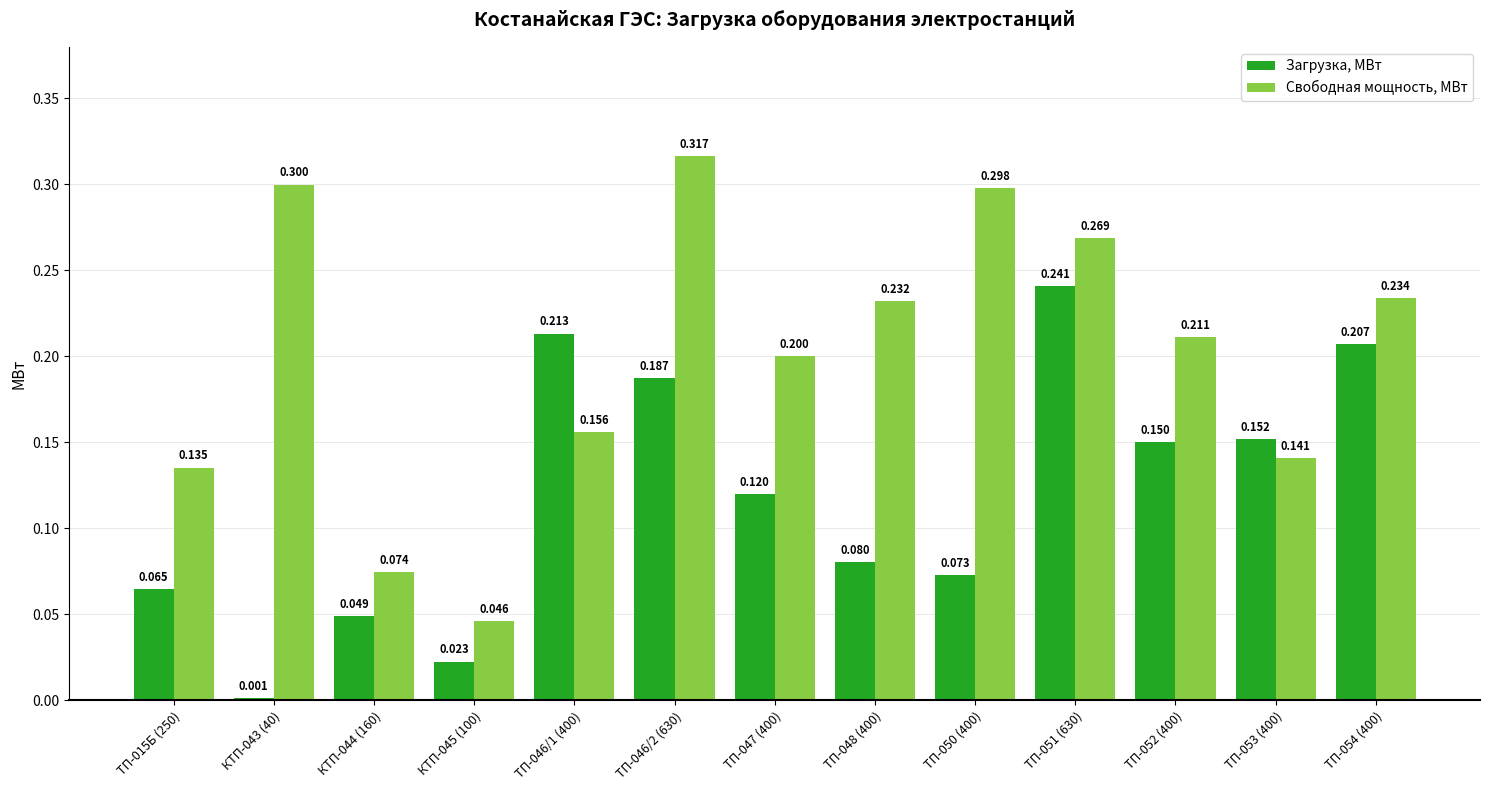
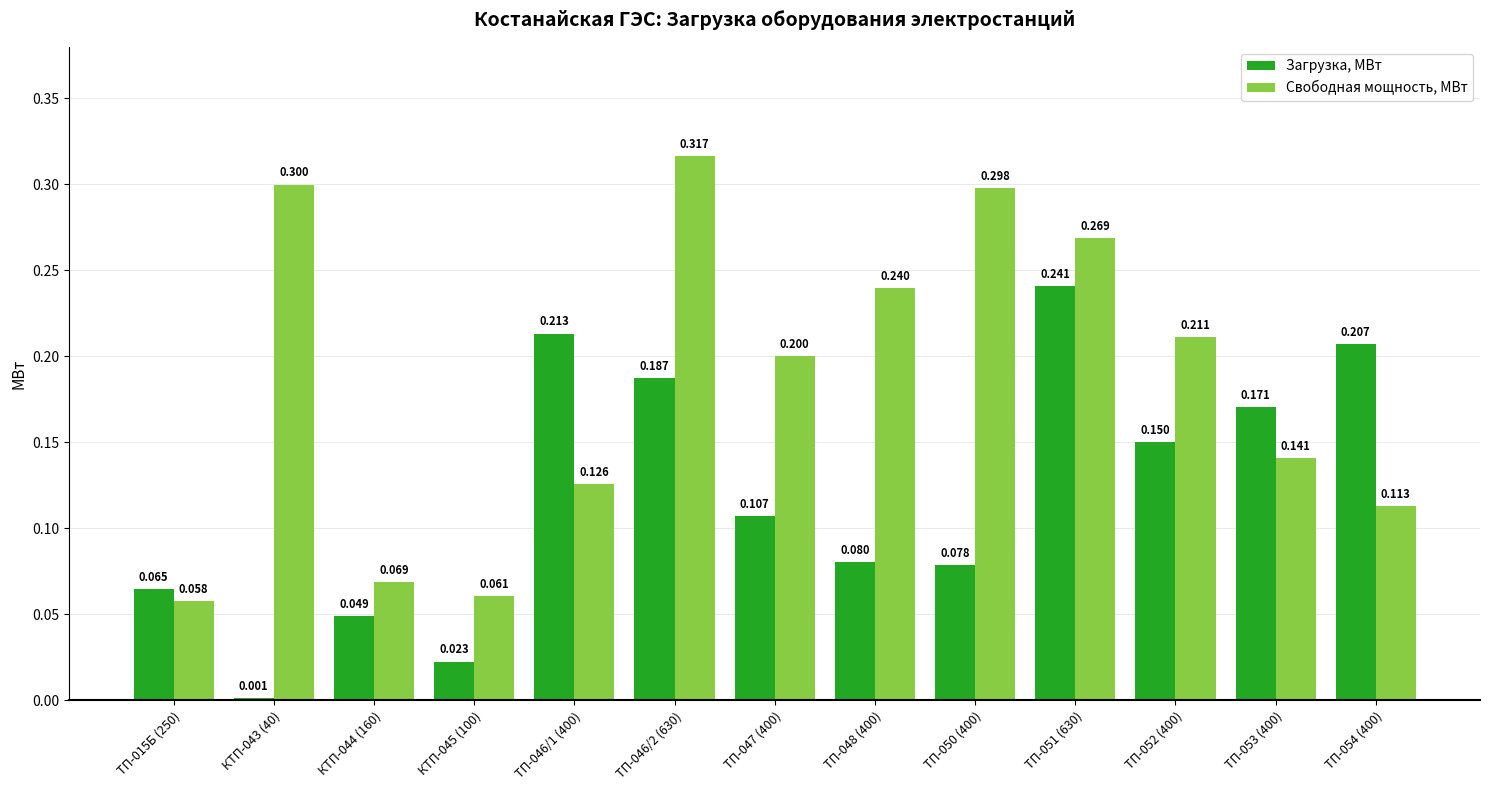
Свободная мощность, МВт, ТП-015Б (250): 0.135 -> 0.058
Свободная мощность, МВт, КТП-044 (160): 0.074 -> 0.069
Свободная мощность, МВт, КТП-045 (100): 0.046 -> 0.061
Свободная мощность, МВт, ТП-046/1 (400): 0.156 -> 0.126
Загрузка, МВт, ТП-047 (400): 0.120 -> 0.107
Свободная мощность, МВт, ТП-048 (400): 0.232 -> 0.240
Загрузка, МВт, ТП-050 (400): 0.073 -> 0.078
Загрузка, МВт, ТП-053 (400): 0.152 -> 0.171
Свободная мощность, МВт, ТП-054 (400): 0.234 -> 0.113
